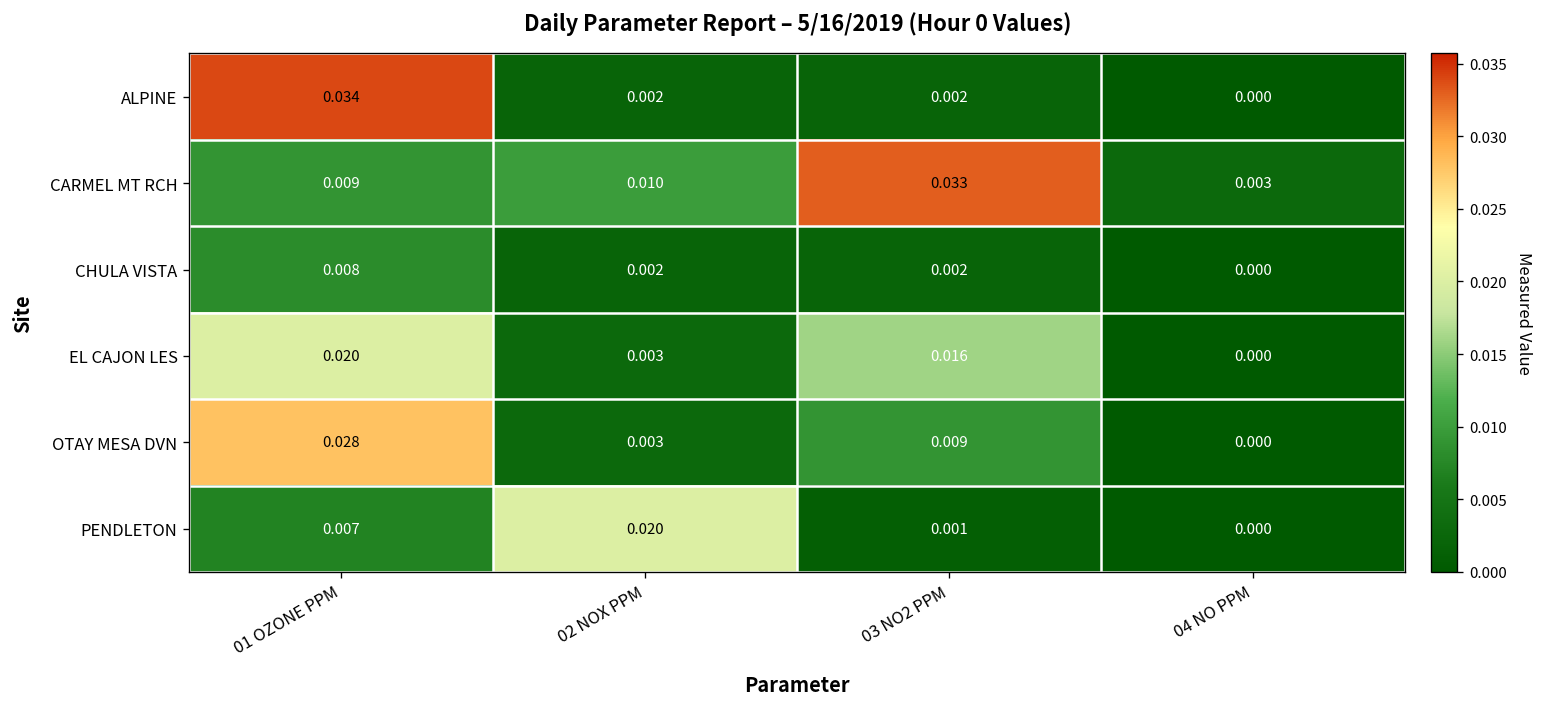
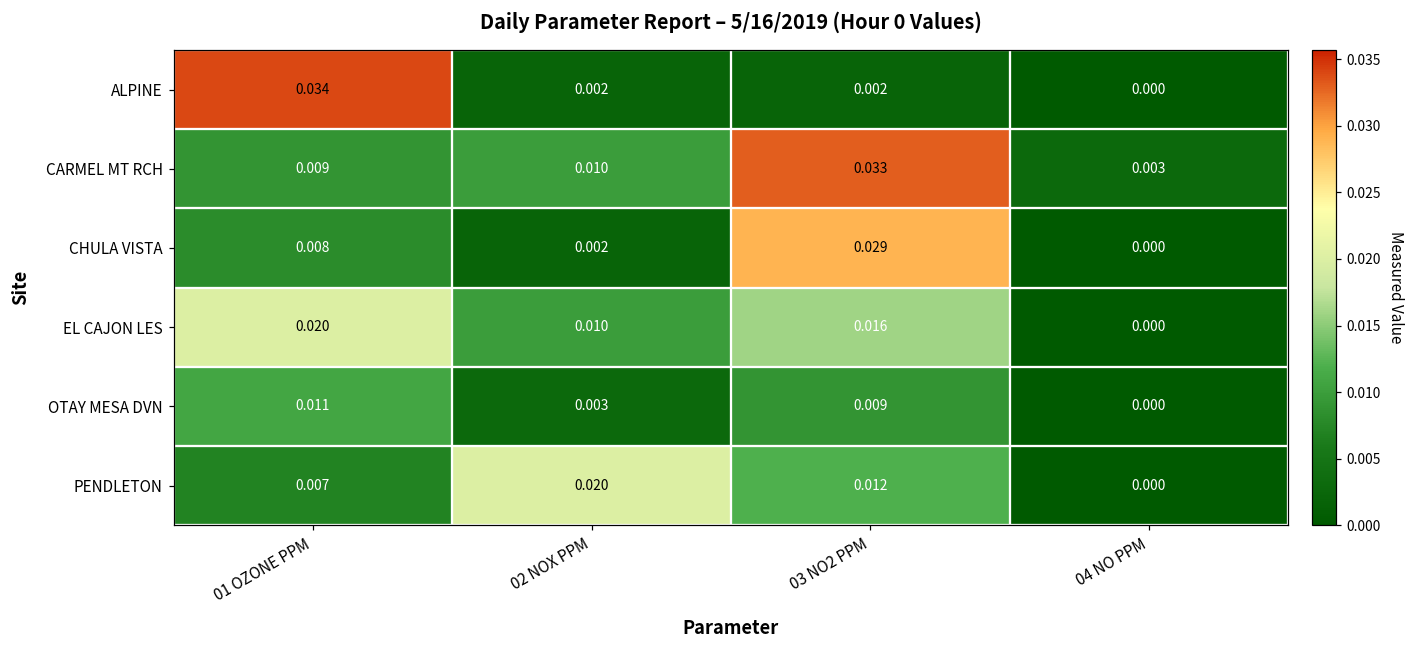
CHULA VISTA, 03 NO2 PPM: 0.002 -> 0.029
EL CAJON LES, 02 NOX PPM: 0.003 -> 0.010
OTAY MESA DVN, 01 OZONE PPM: 0.028 -> 0.011
PENDLETON, 03 NO2 PPM: 0.001 -> 0.012
